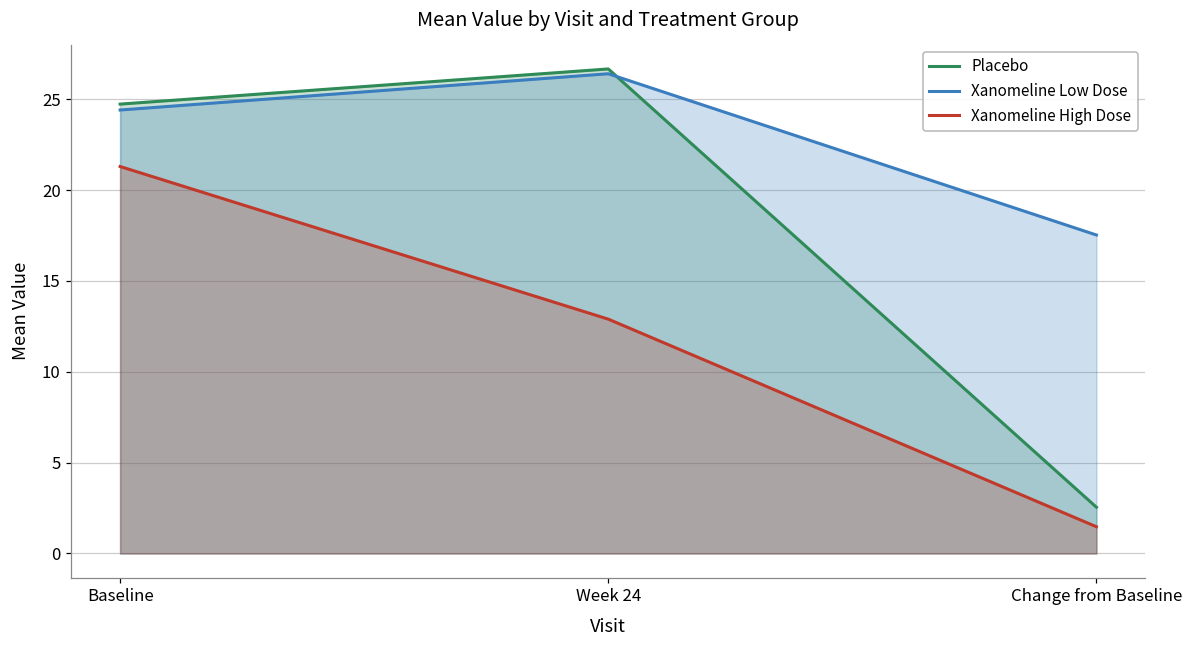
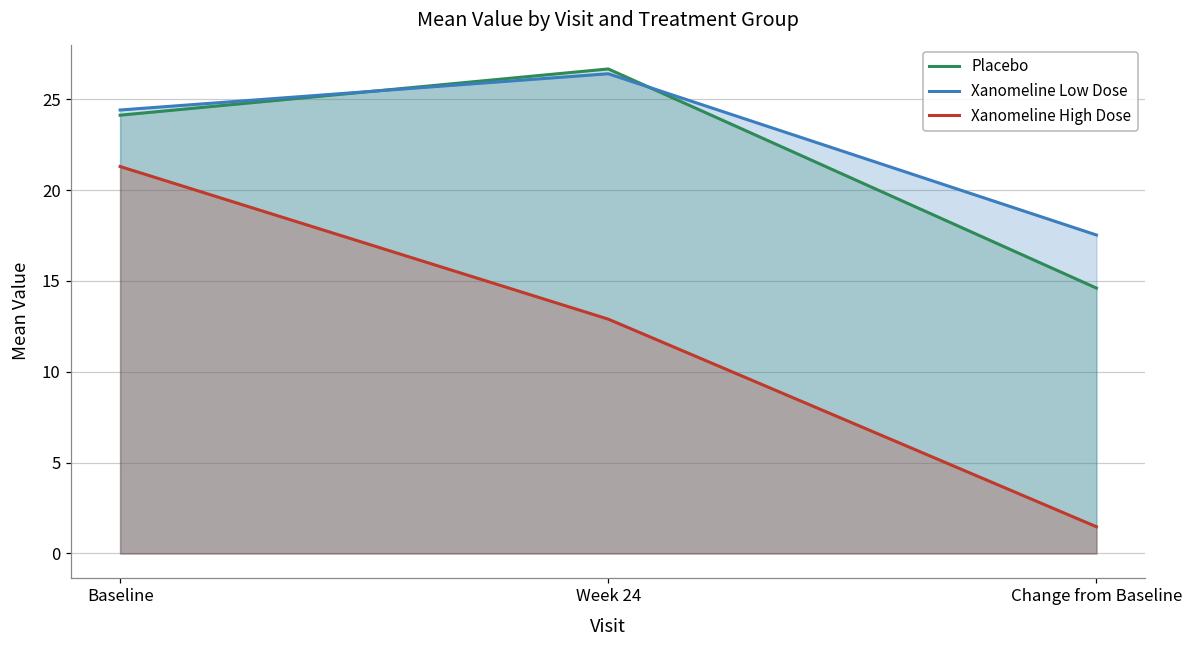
Placebo, Baseline: 24.7 -> 24.1
Placebo, Change from Baseline: 2.5 -> 14.6
